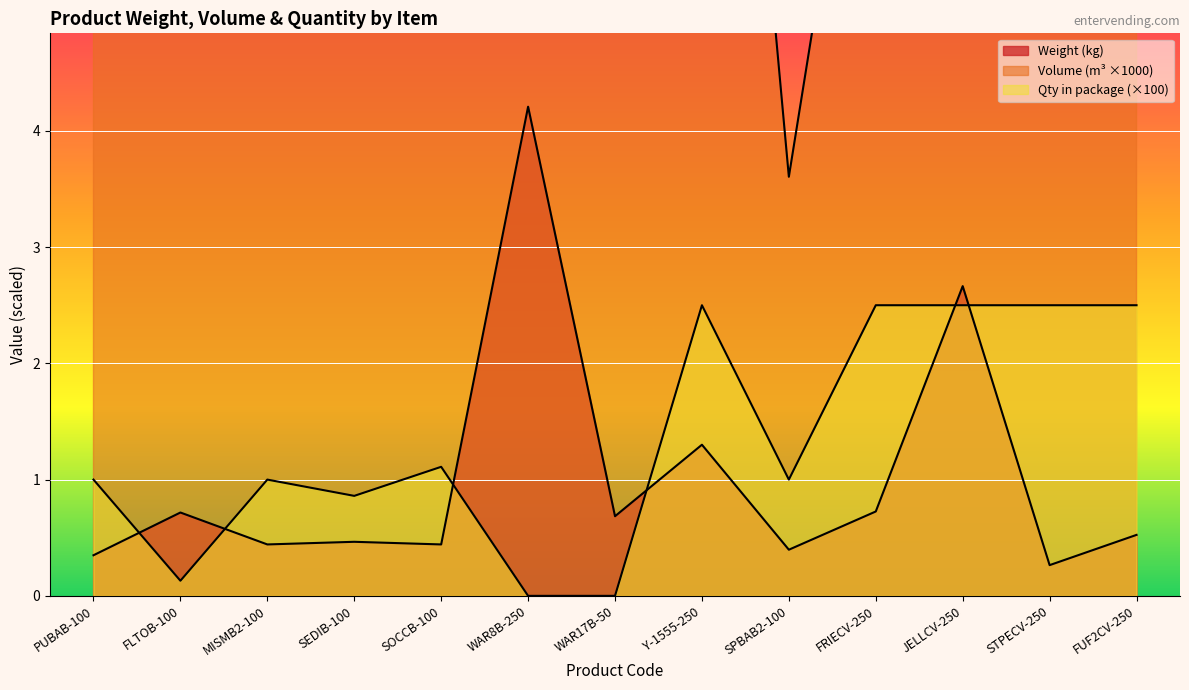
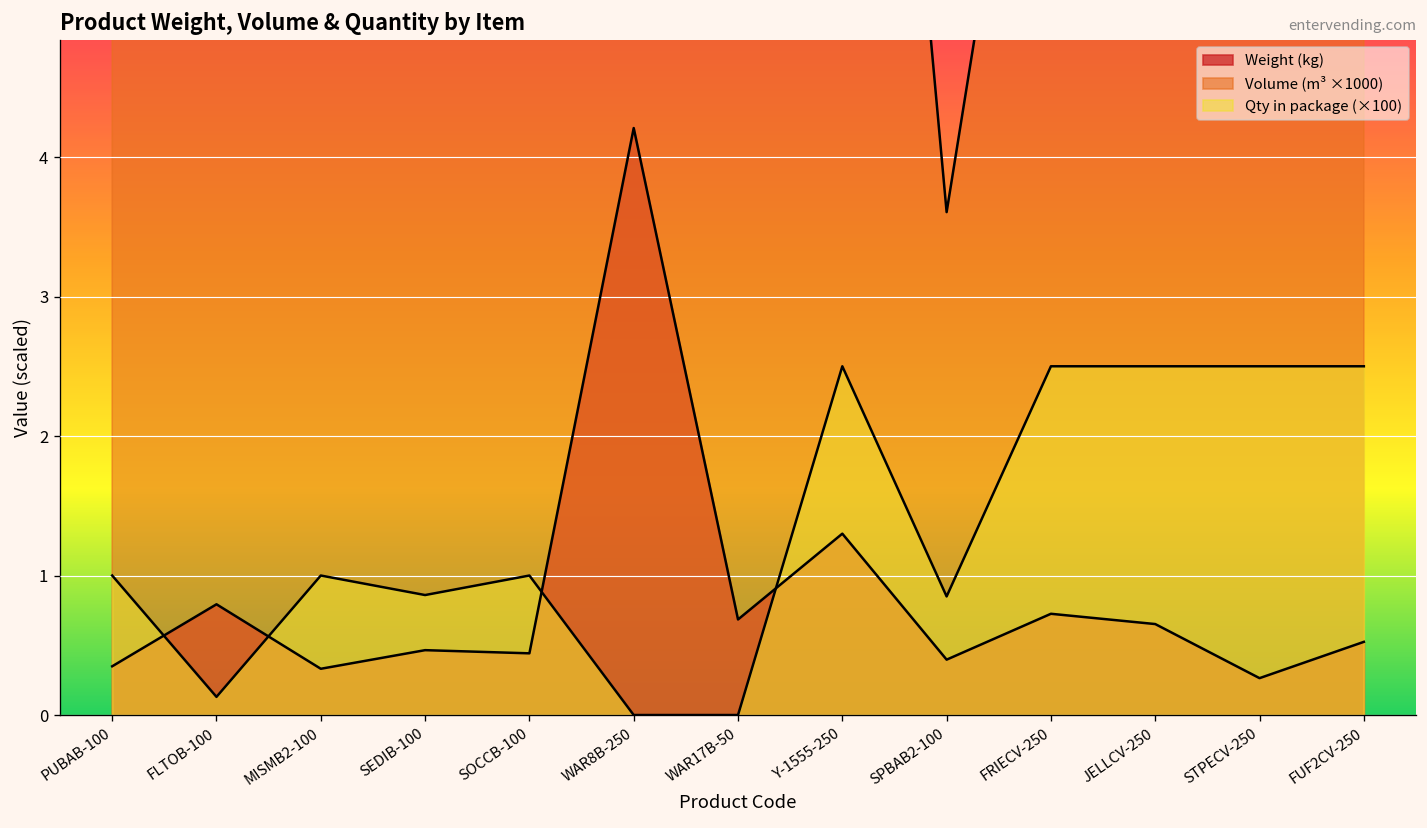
Weight (kg), FLTOB-100: 0.72 -> 0.79
Weight (kg), MISMB2-100: 0.44 -> 0.33
Qty in package (×100), SOCCB-100: 1.11 -> 1.00
Qty in package (×100), SPBAB2-100: 1.00 -> 0.85
Weight (kg), JELLCV-250: 2.66 -> 0.65
